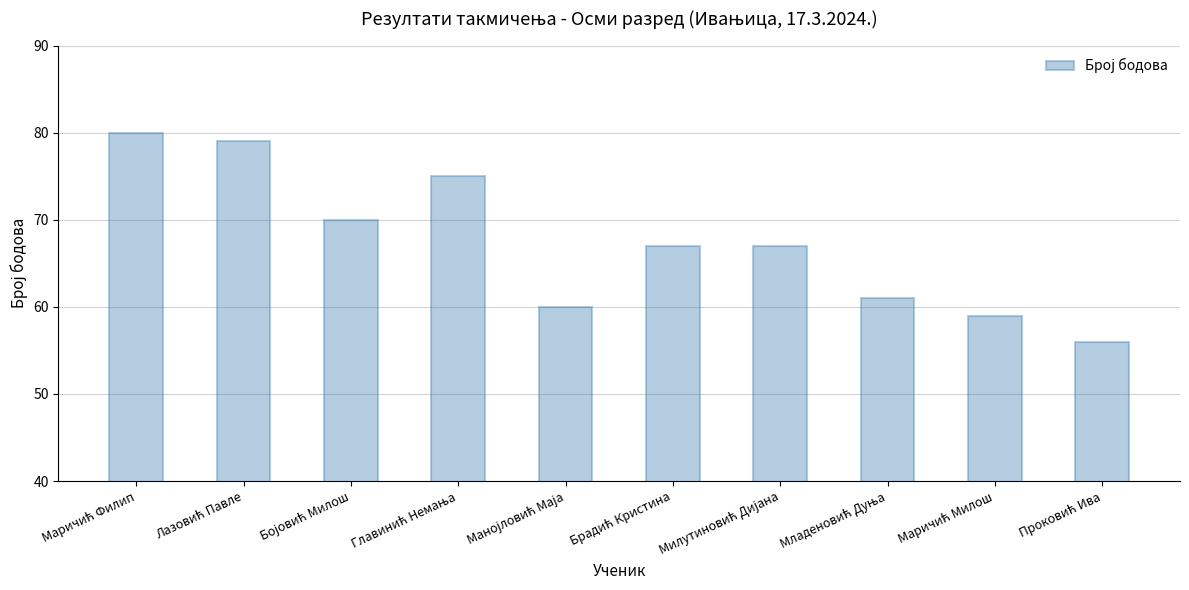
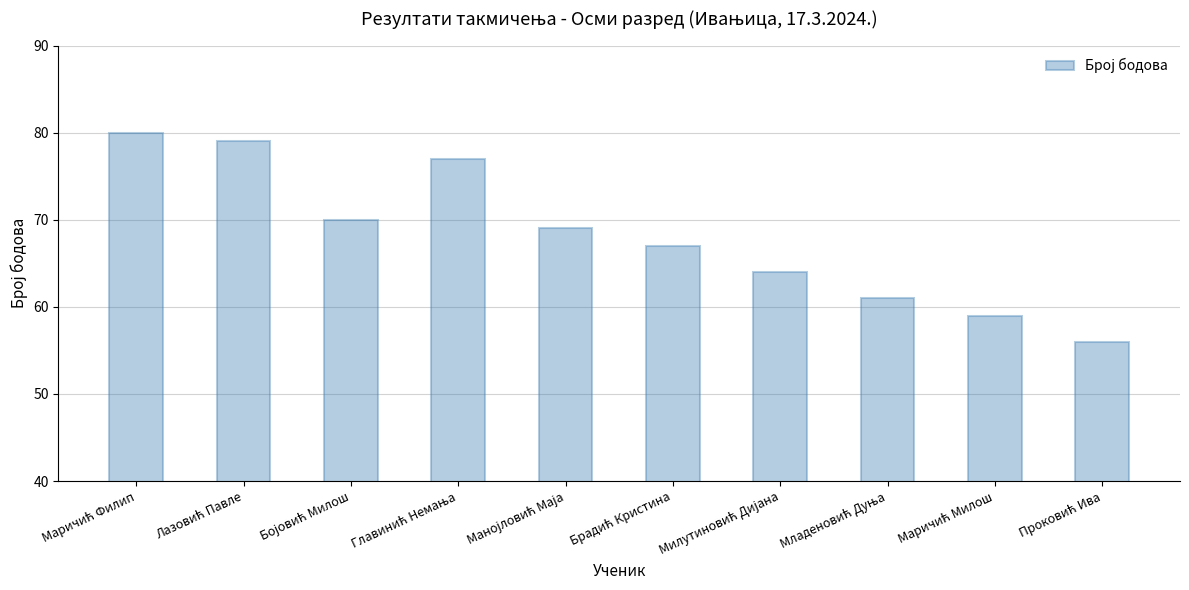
Главинић Немања: 75 -> 77
Манојловић Маја: 60 -> 69
Милутиновић Дијана: 67 -> 64
